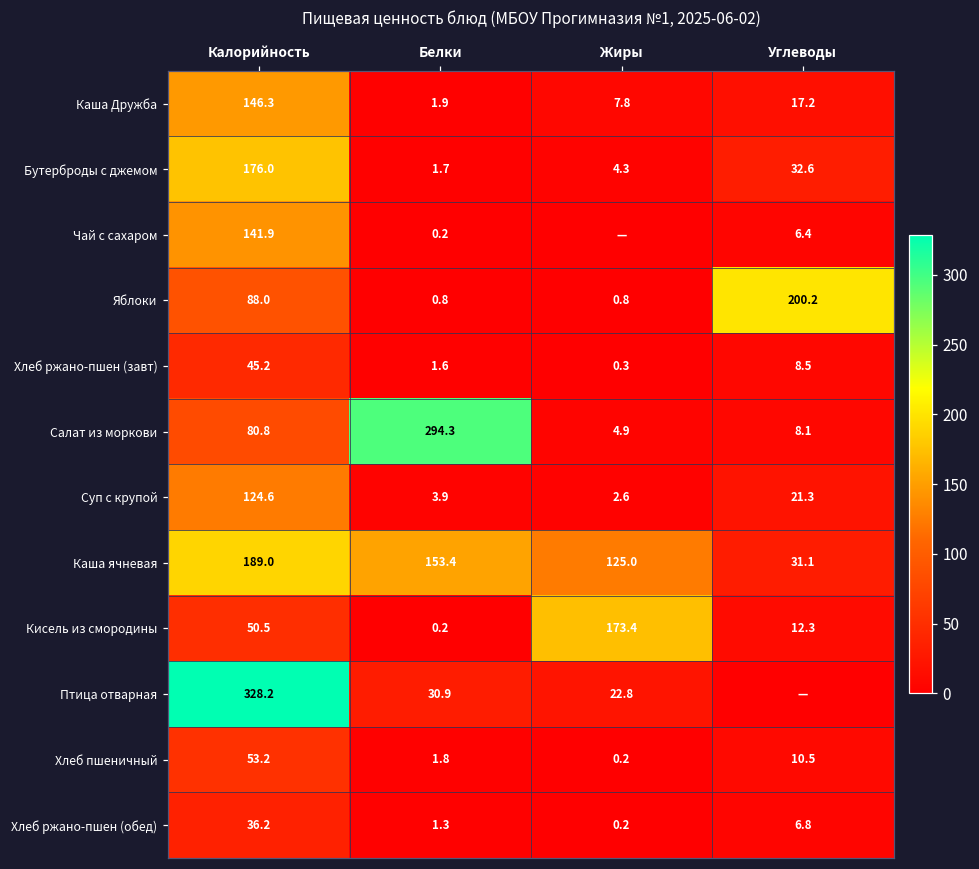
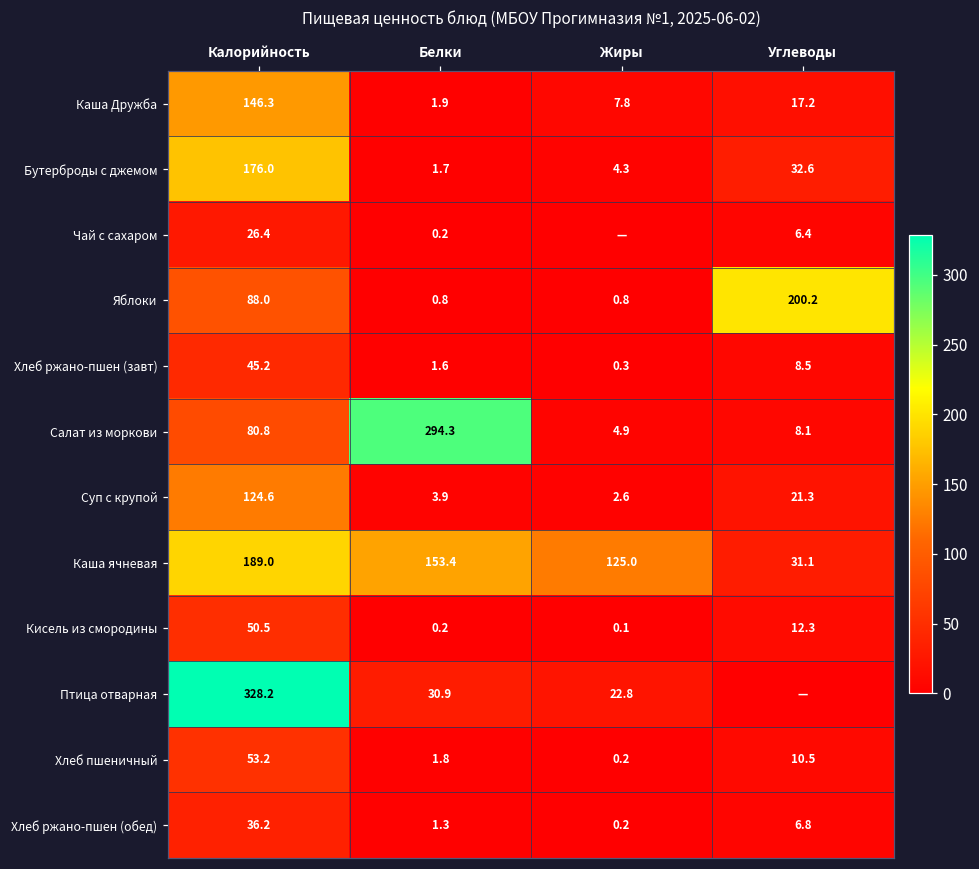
Чай с сахаром, Калорийность: 141.9 -> 26.4
Кисель из смородины, Жиры: 173.4 -> 0.1
